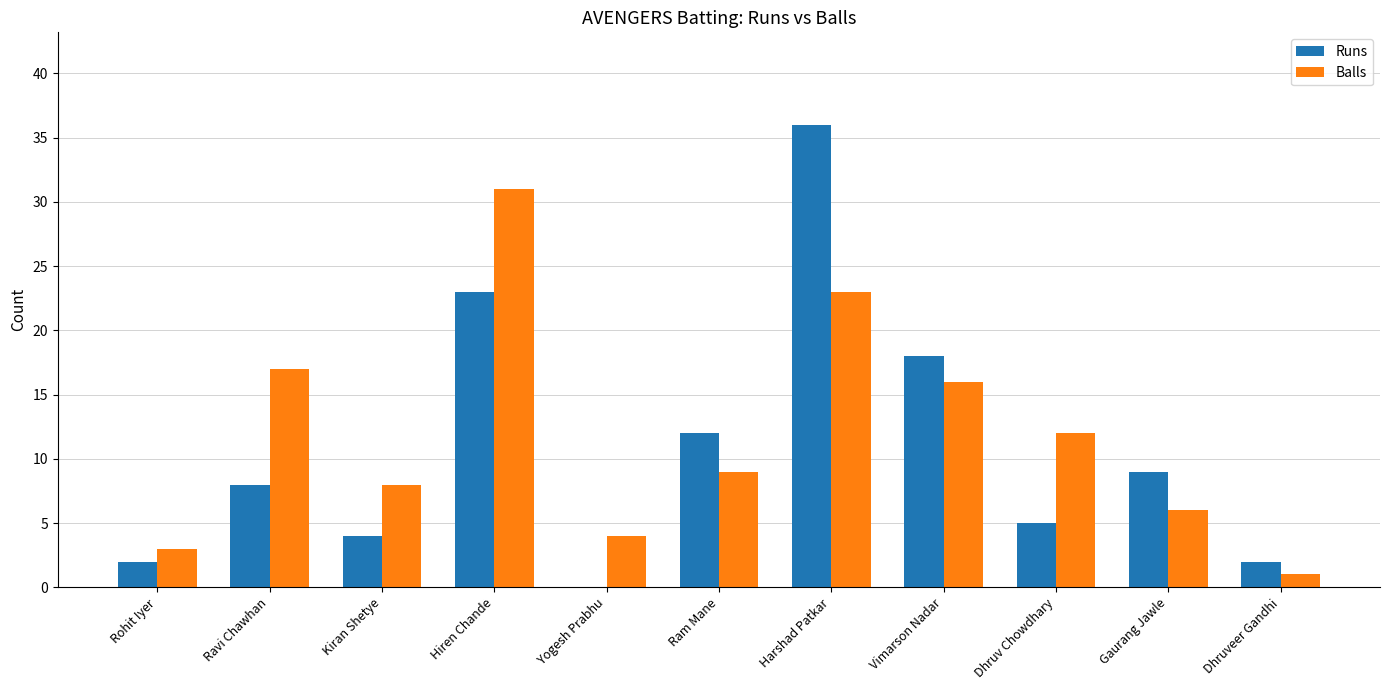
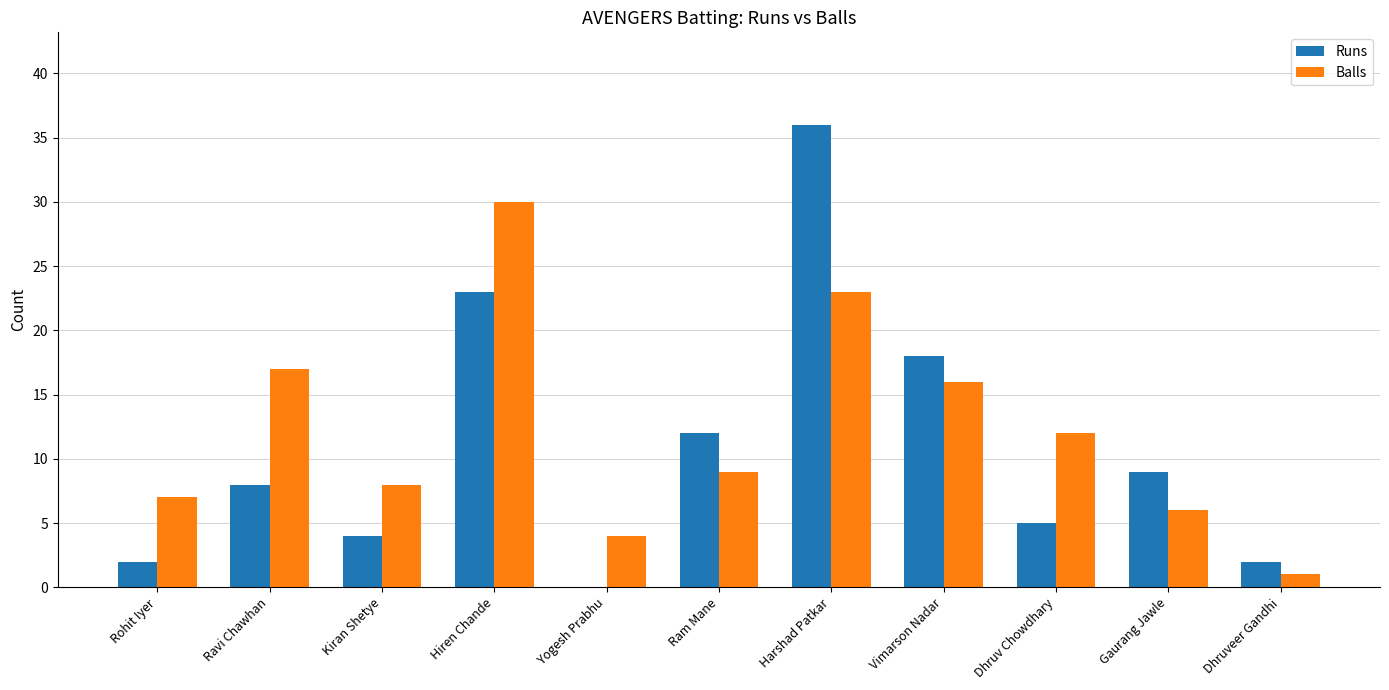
Balls, Rohit Iyer: 3 -> 7
Balls, Hiren Chande: 31 -> 30
